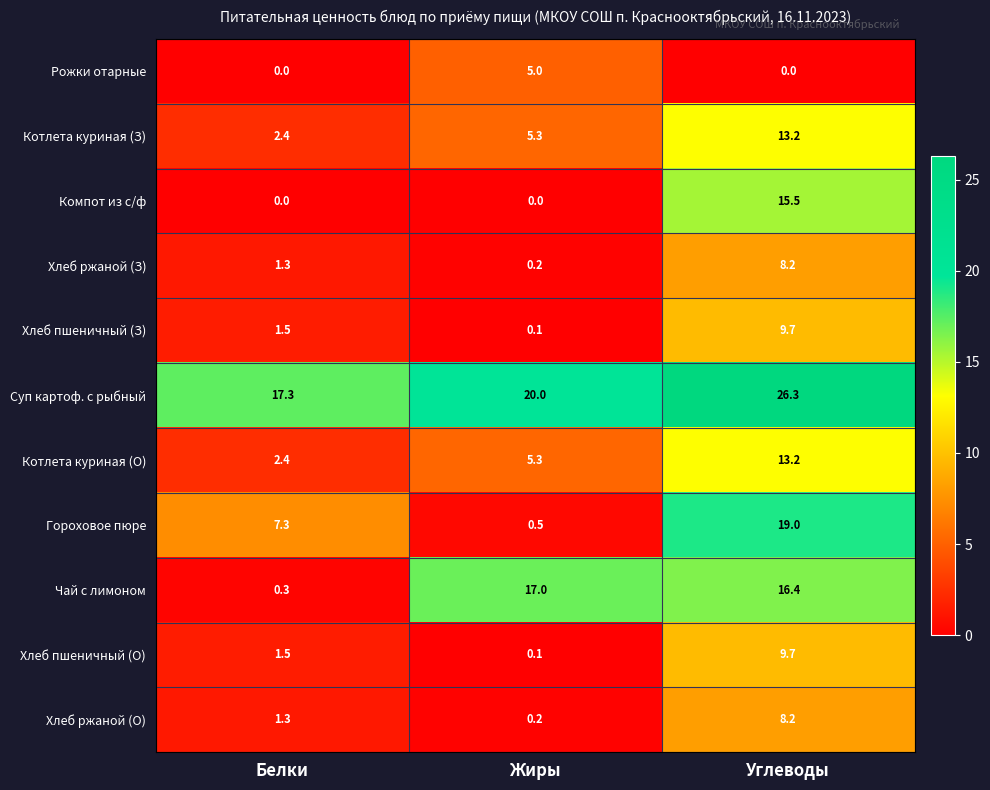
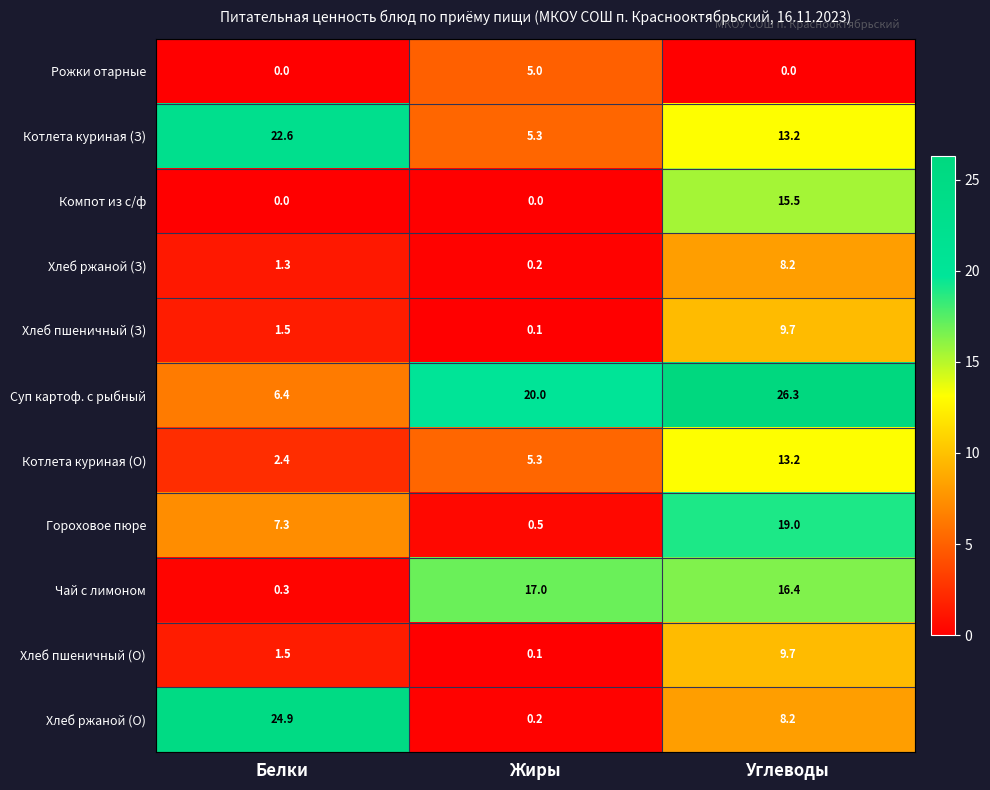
Котлета куриная (З), Белки: 2.4 -> 22.6
Суп картоф. с рыбный, Белки: 17.3 -> 6.4
Хлеб ржаной (О), Белки: 1.3 -> 24.9
